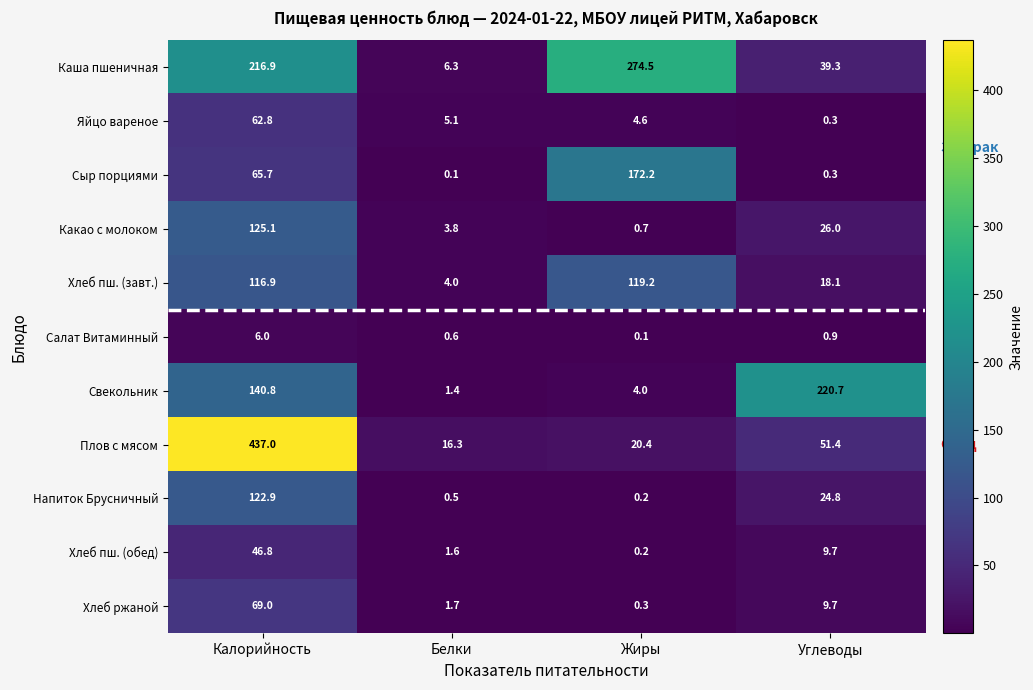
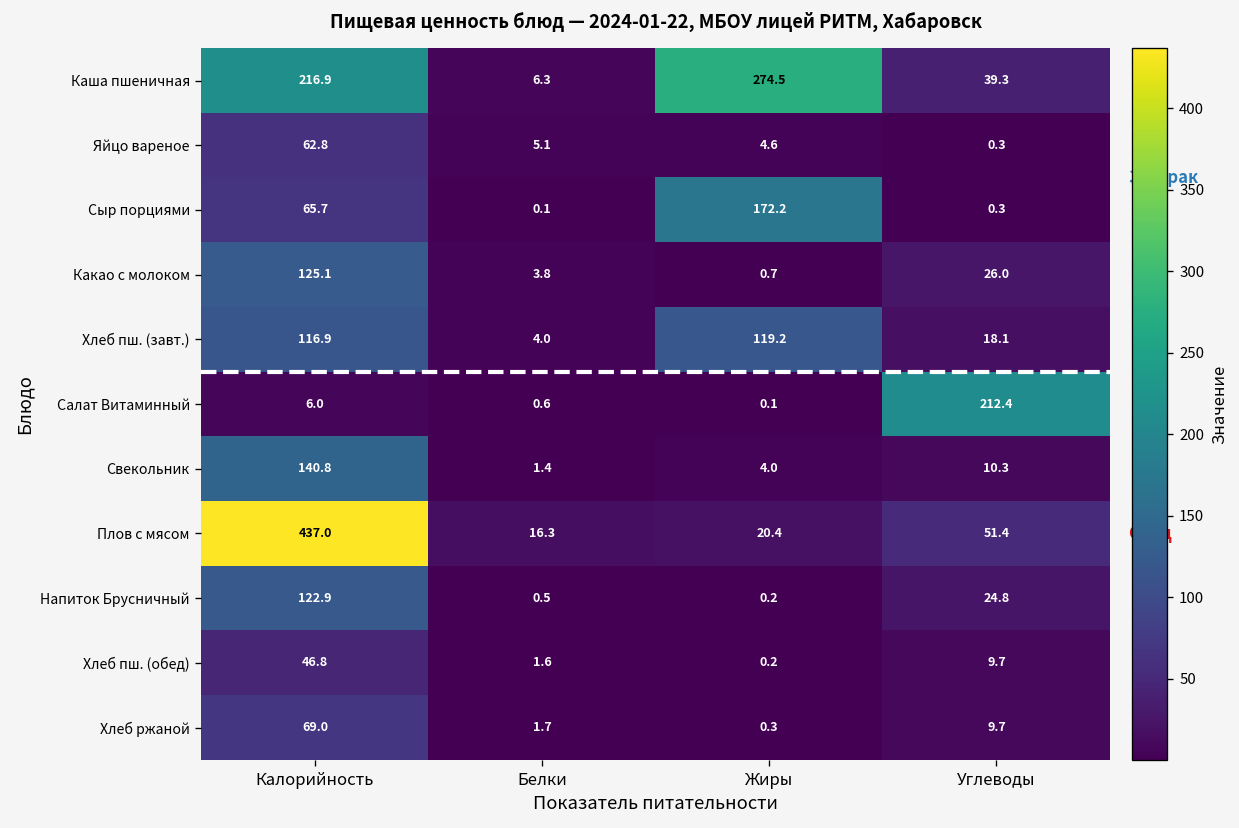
Салат Витаминный, Углеводы: 0.9 -> 212.4
Свекольник, Углеводы: 220.7 -> 10.3
